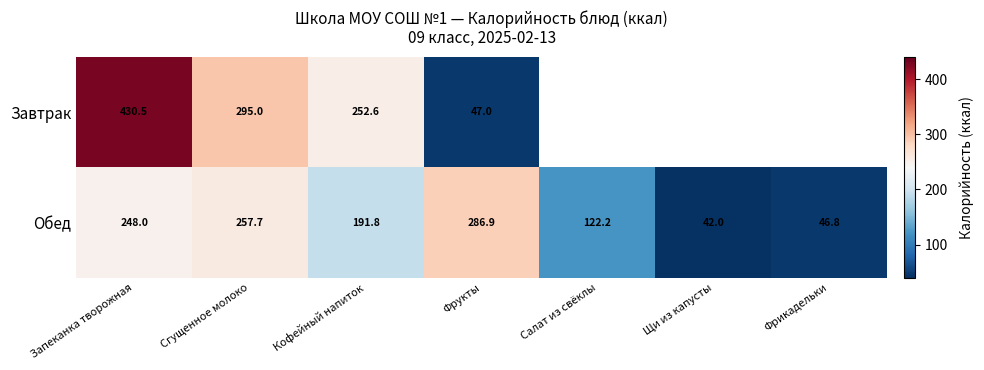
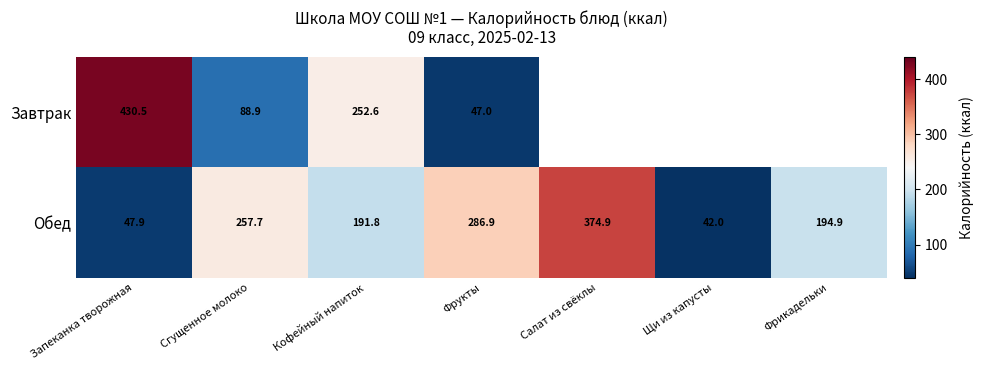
Завтрак, Сгущенное молоко: 295.0 -> 88.9
Обед, Запеканка творожная: 248.0 -> 47.9
Обед, Салат из свёклы: 122.2 -> 374.9
Обед, Фрикадельки: 46.8 -> 194.9
